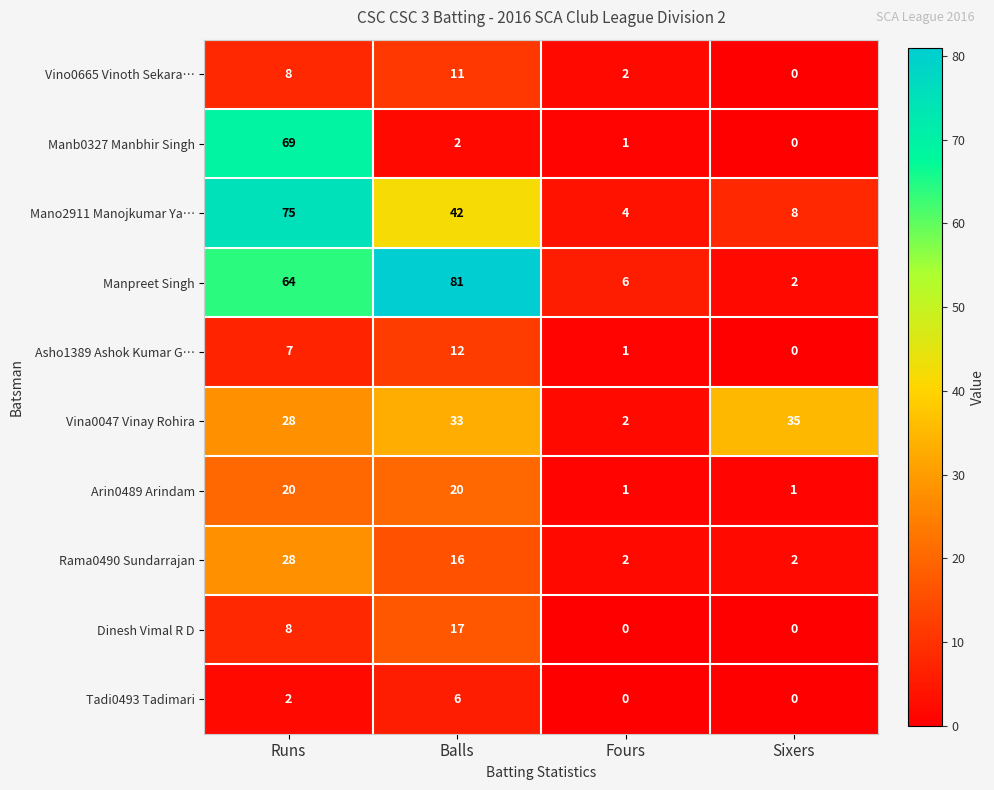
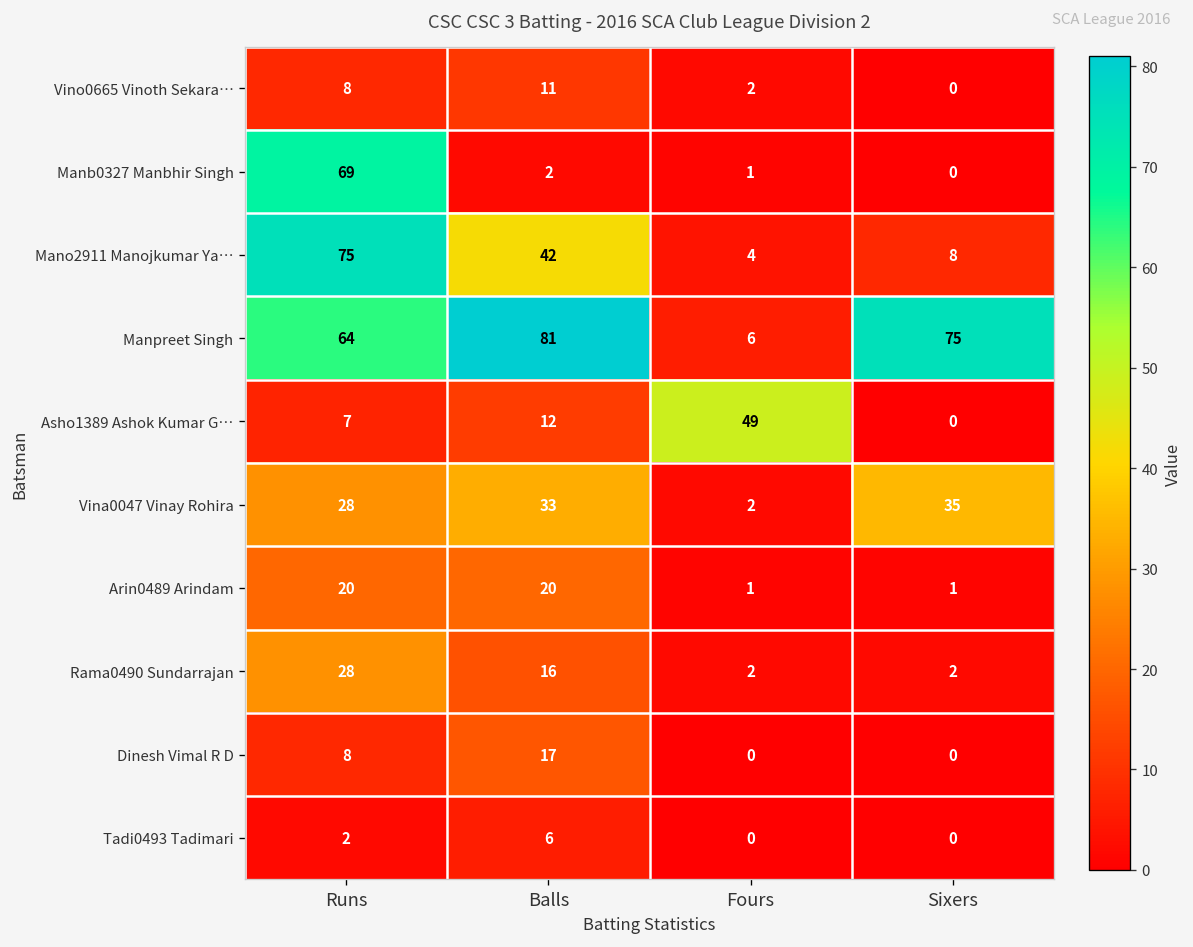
Manpreet Singh, Sixers: 2 -> 75
Asho1389 Ashok Kumar G…, Fours: 1 -> 49
